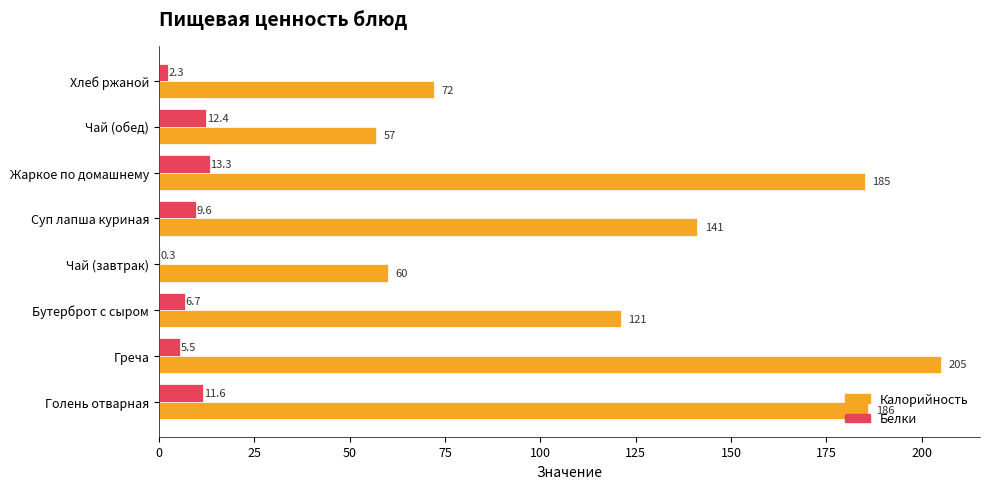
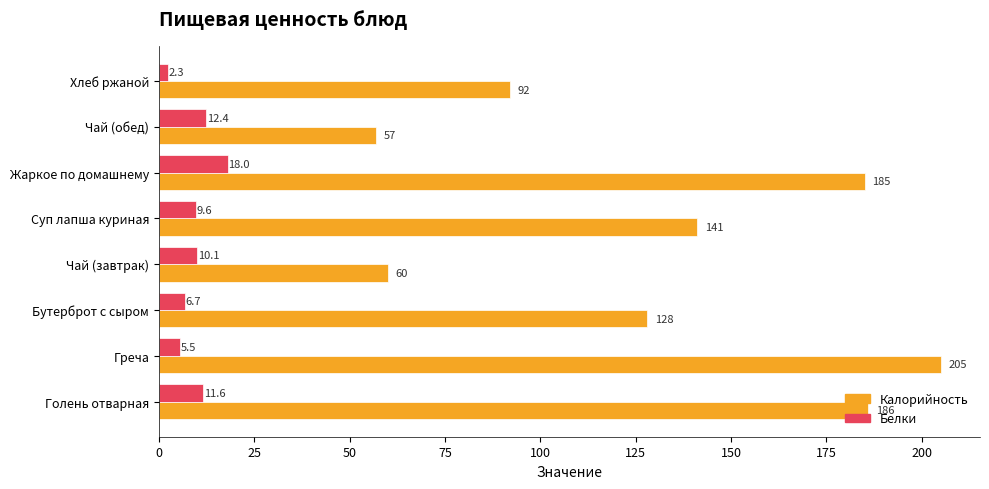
Калорийность, Хлеб ржаной: 72 -> 92
Белки, Жаркое по домашнему: 13.3 -> 18.0
Белки, Чай (завтрак): 0.3 -> 10.1
Калорийность, Бутерброт с сыром: 121 -> 128
